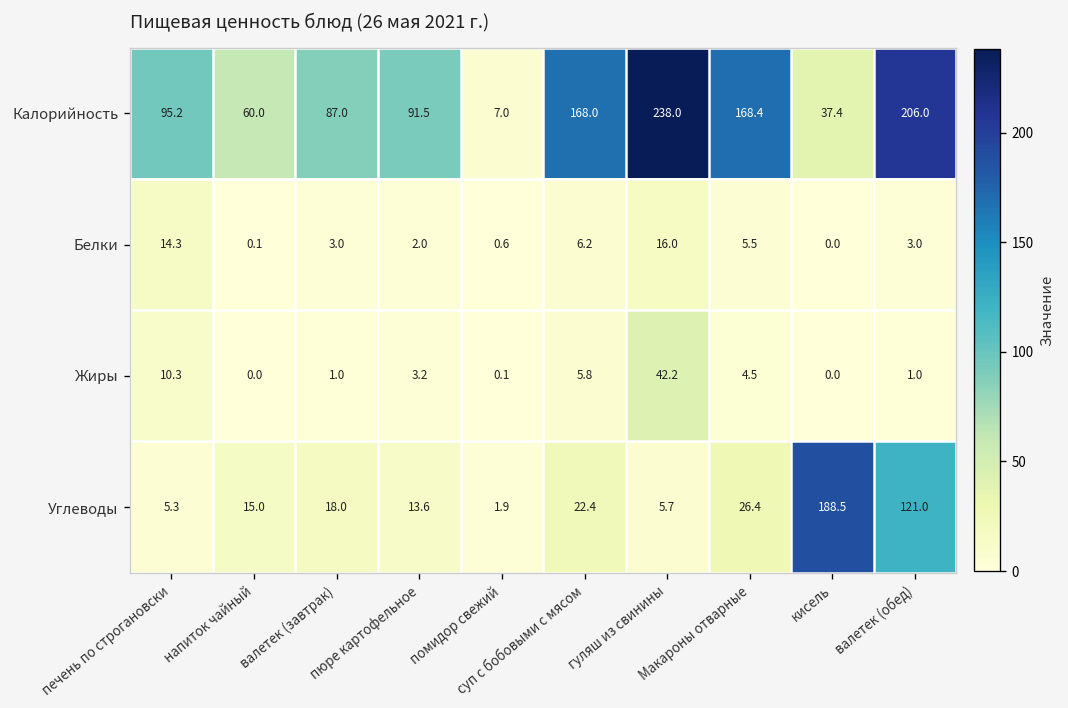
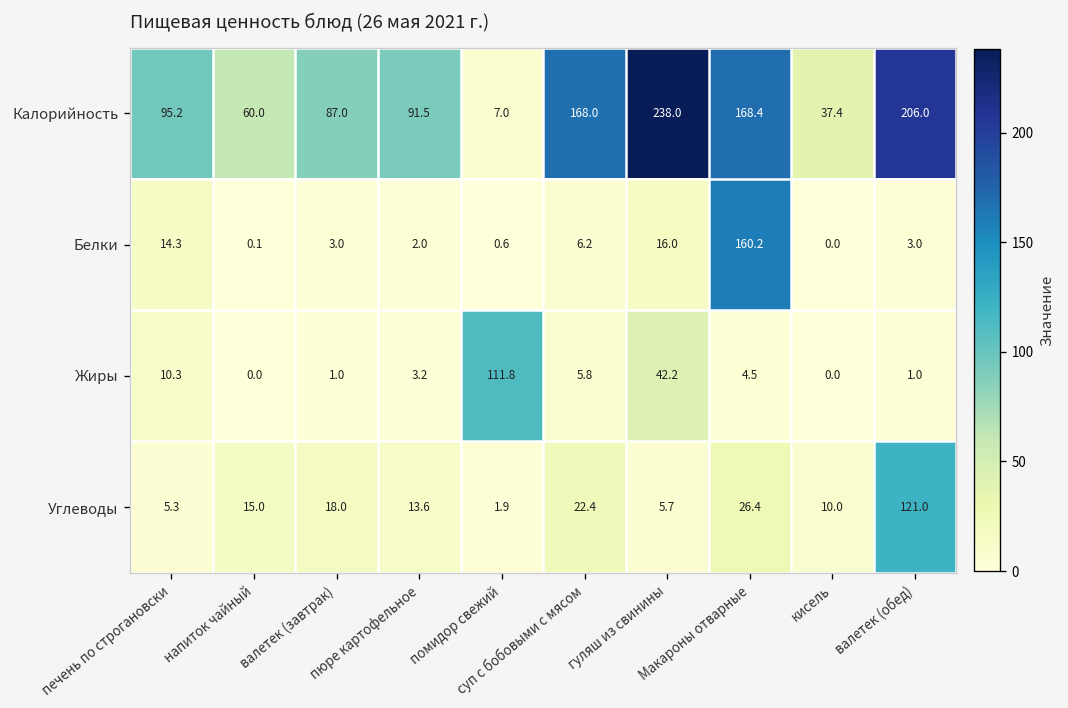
Белки, Макароны отварные: 5.5 -> 160.2
Жиры, помидор свежий: 0.1 -> 111.8
Углеводы, кисель: 188.5 -> 10.0
